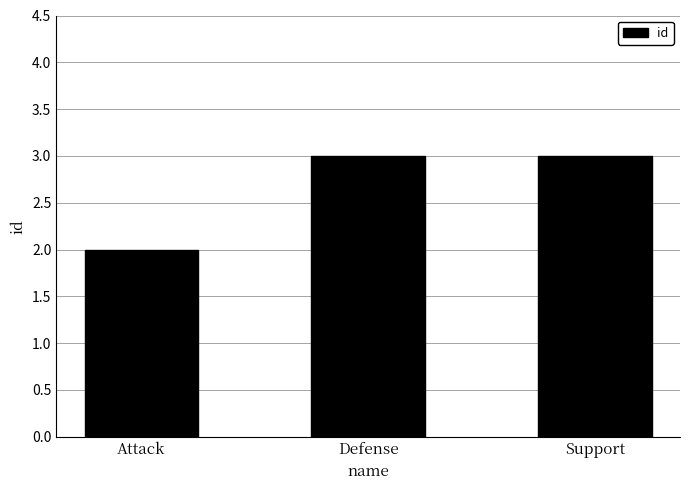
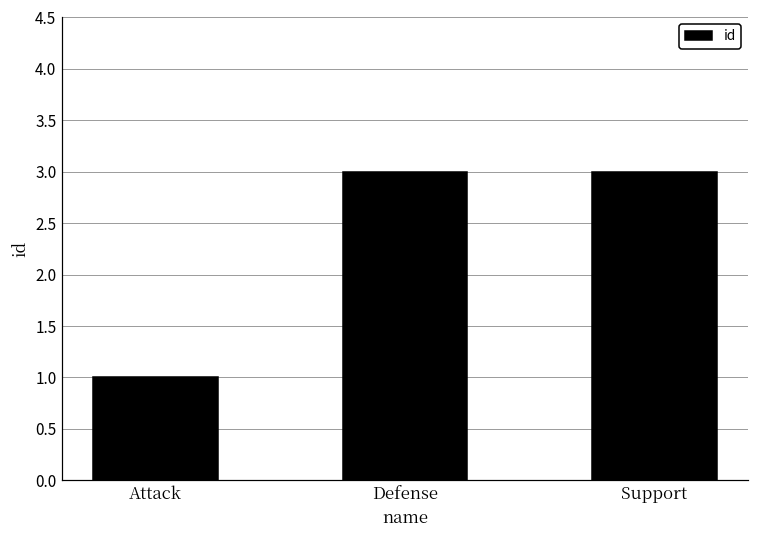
Attack: 2 -> 1
